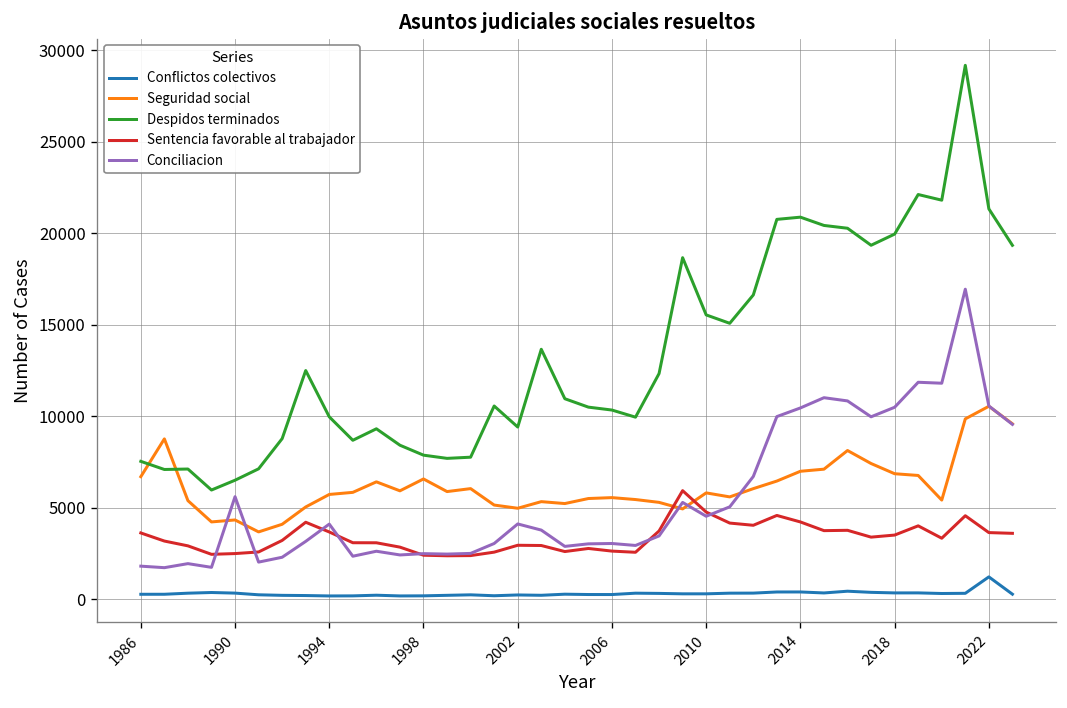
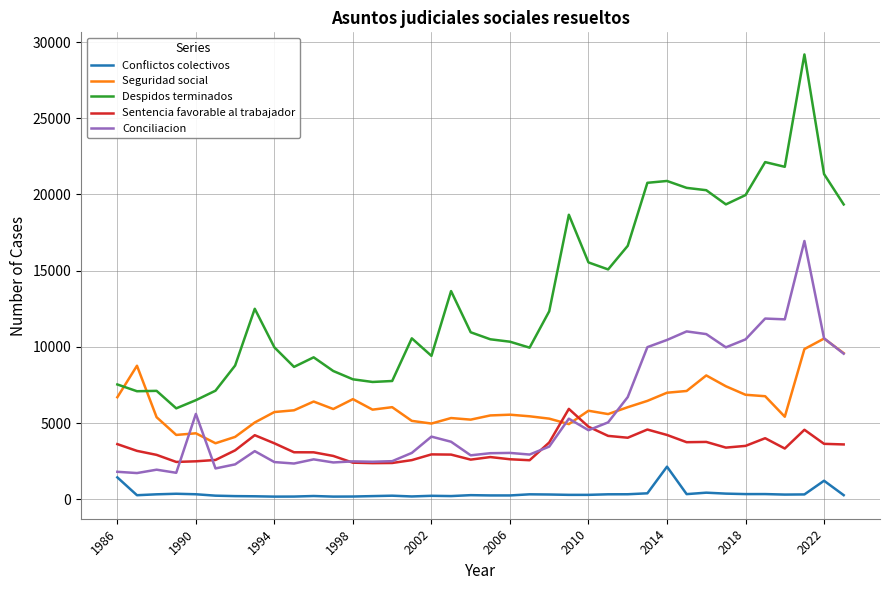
Conflictos colectivos, 1986: 300 -> 1400
Conciliacion, 1994: 4100 -> 2400
Conflictos colectivos, 2014: 400 -> 2100
